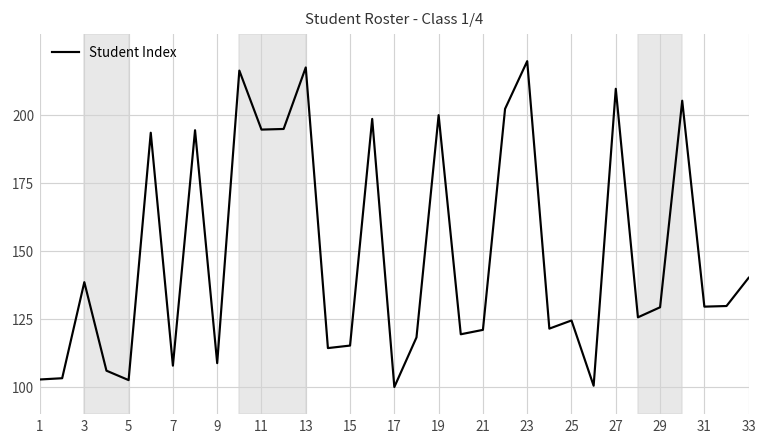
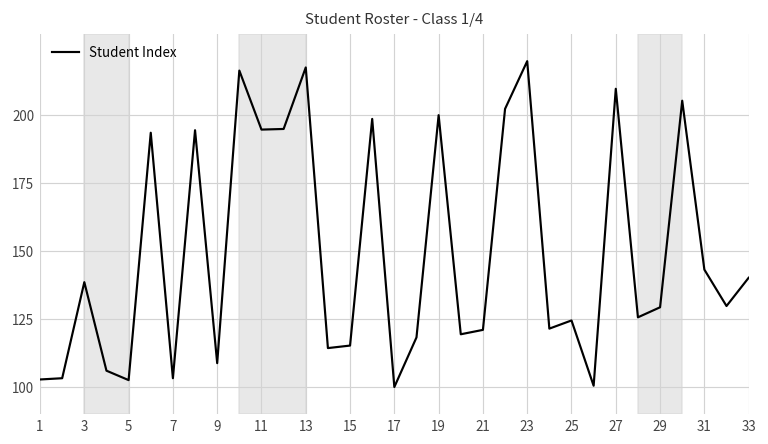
7: 108 -> 103
31: 130 -> 143
